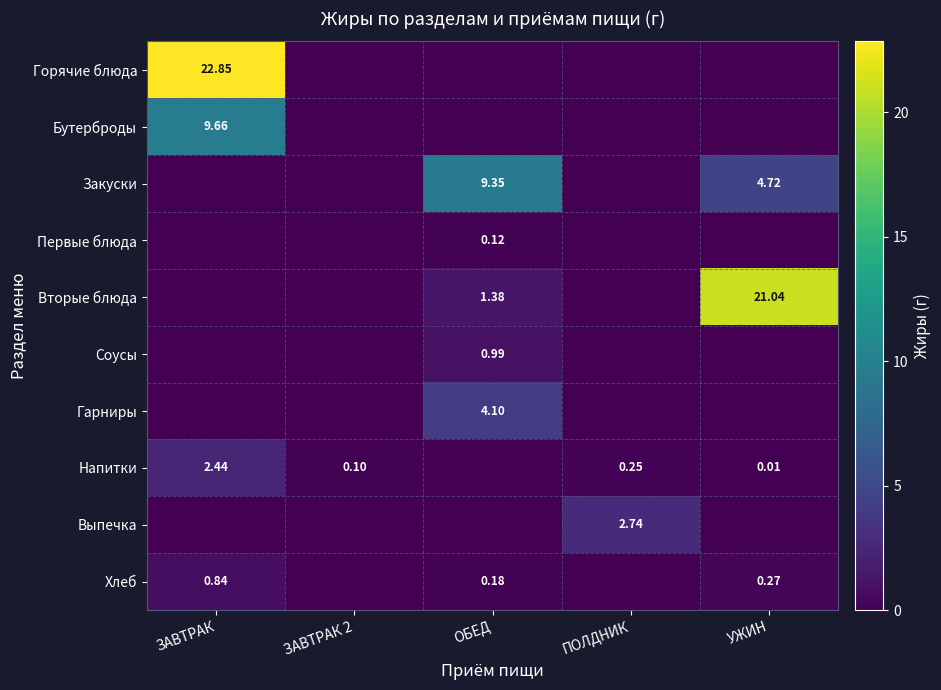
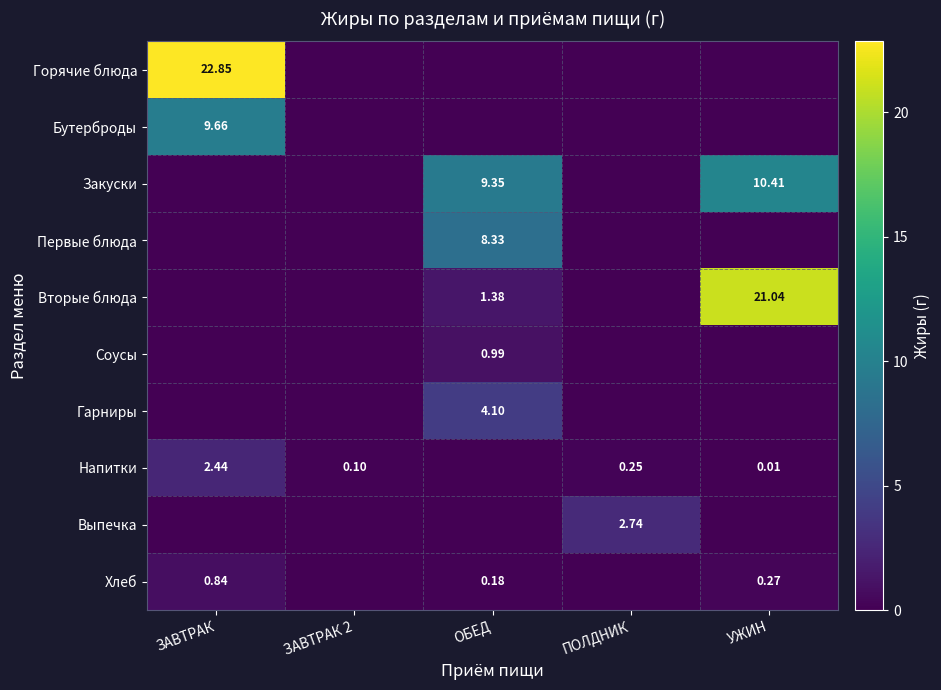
Закуски, УЖИН: 4.72 -> 10.41
Первые блюда, ОБЕД: 0.12 -> 8.33
